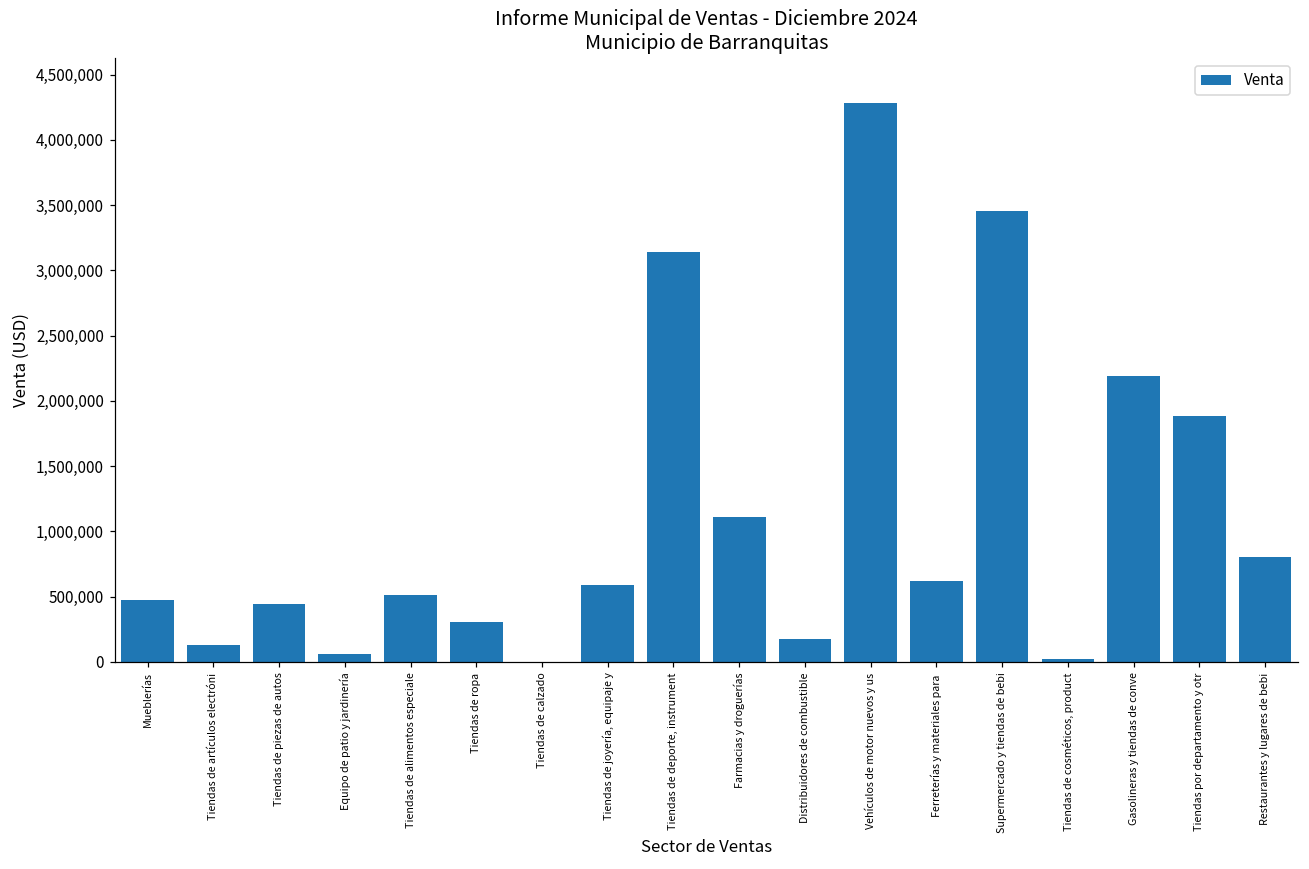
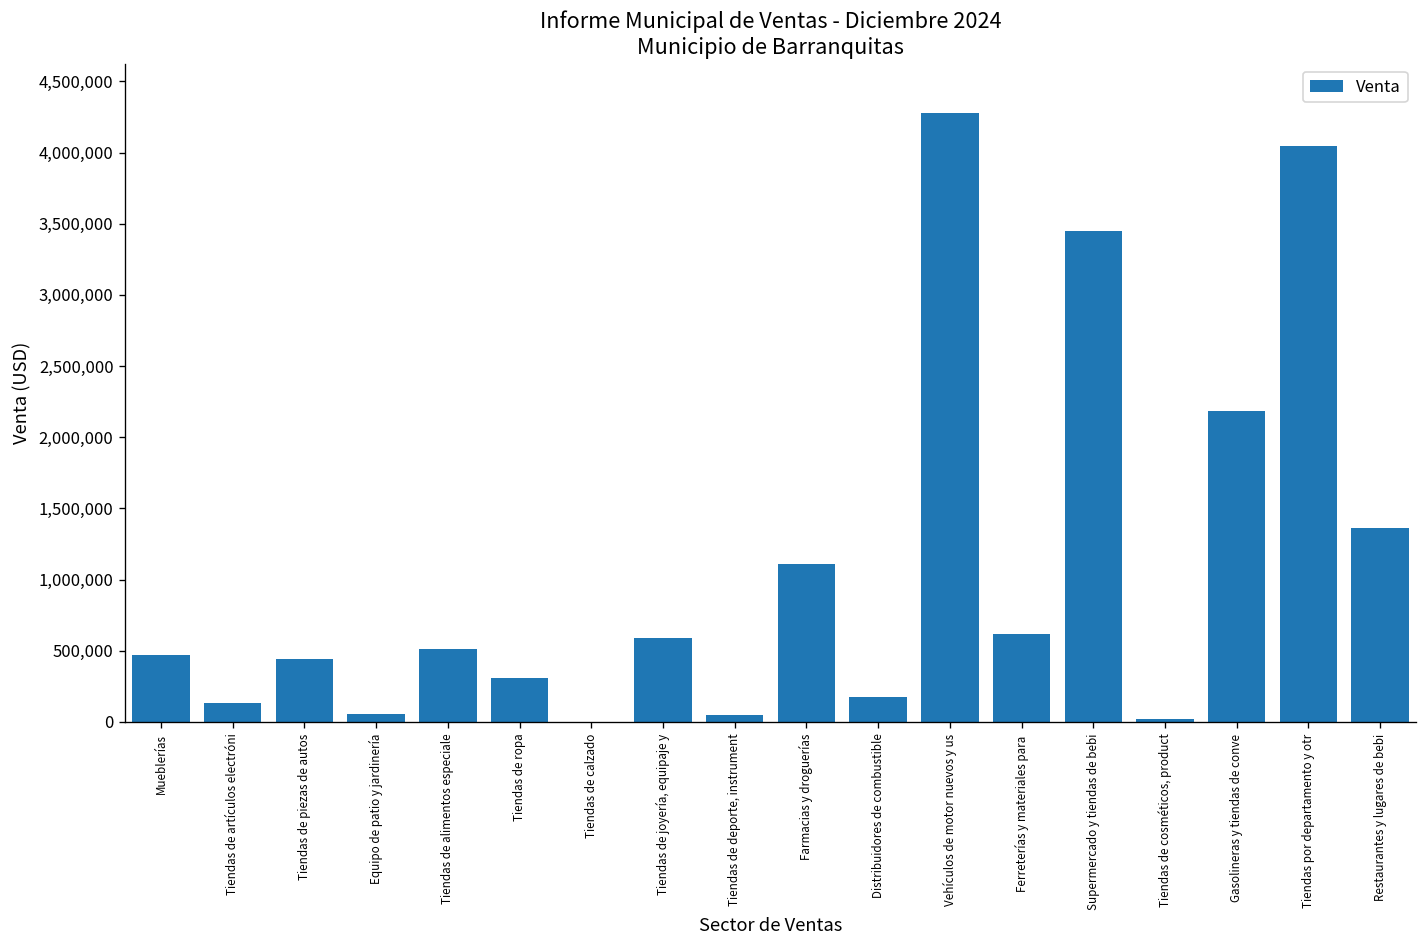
Tiendas de deporte, instrument: 3,140,000 -> 50,000
Tiendas por departamento y otr: 1,880,000 -> 4,040,000
Restaurantes y lugares de bebi: 800,000 -> 1,370,000
